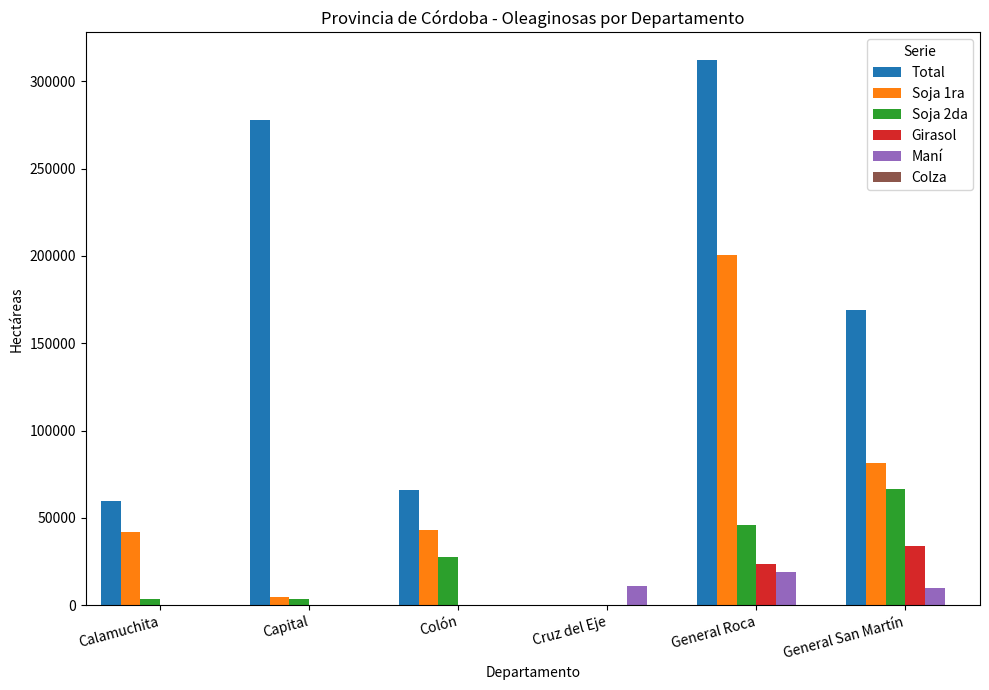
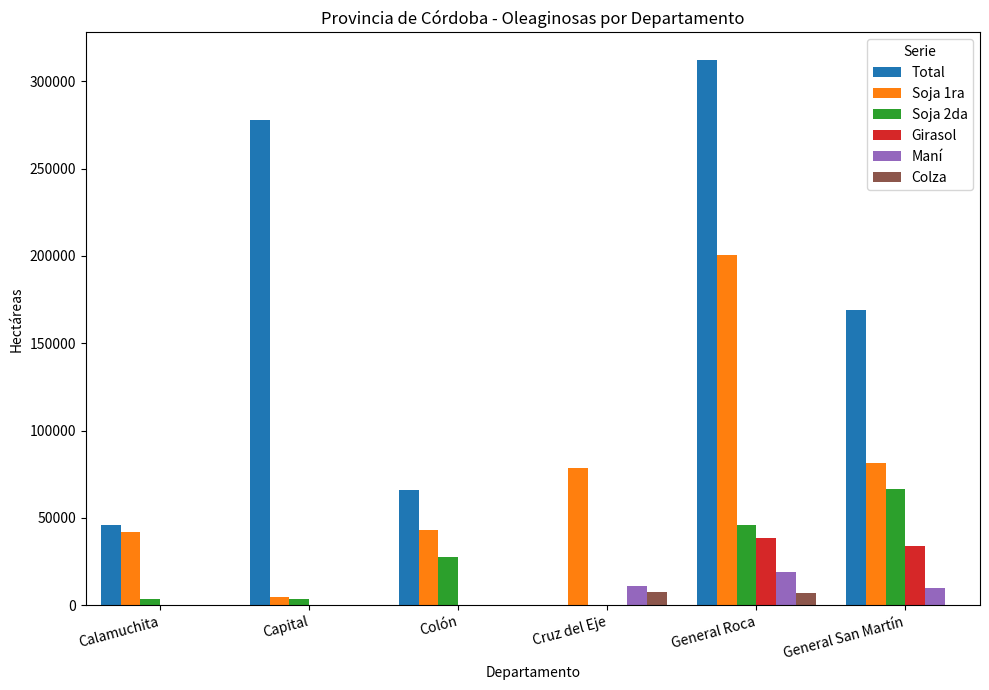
Total, Calamuchita: 60000 -> 46000
Soja 1ra, Cruz del Eje: 0 -> 78000
Colza, Cruz del Eje: 0 -> 8000
Girasol, General Roca: 24000 -> 38000
Colza, General Roca: 0 -> 7000
